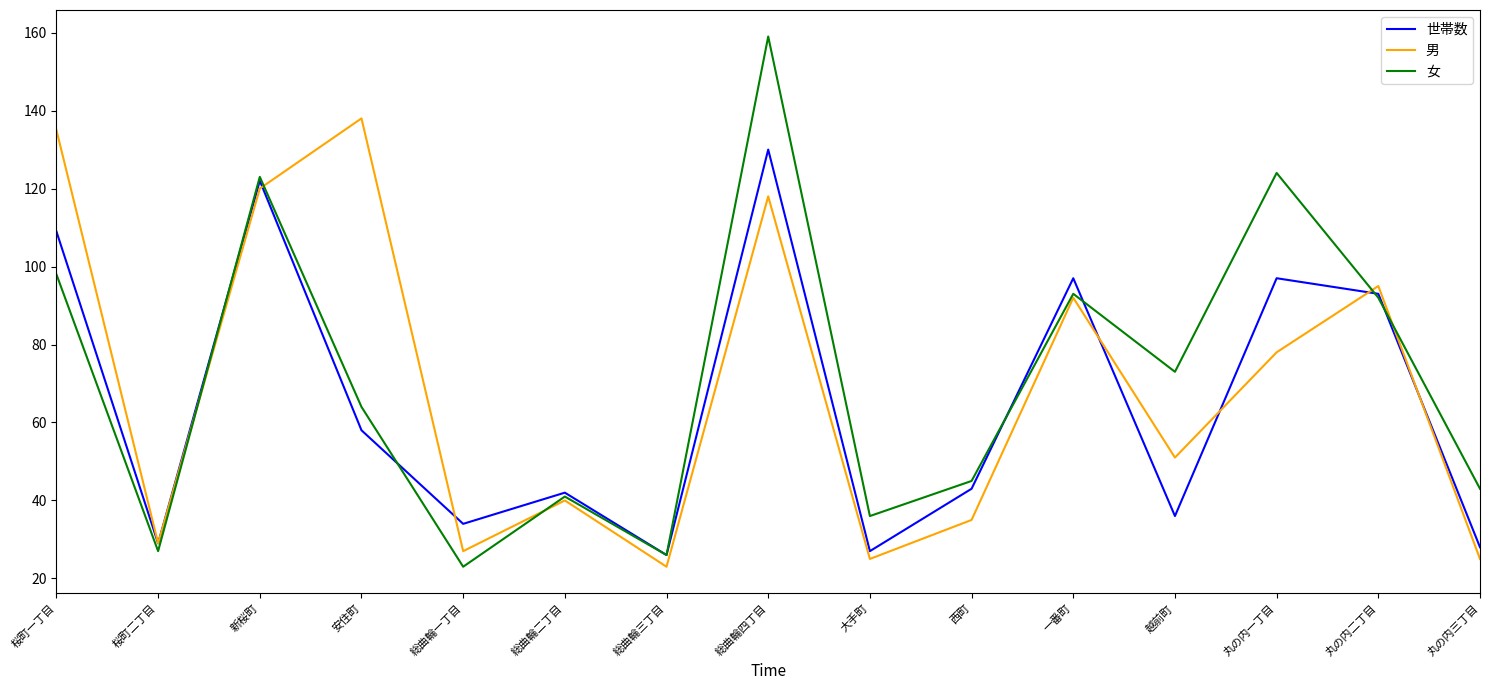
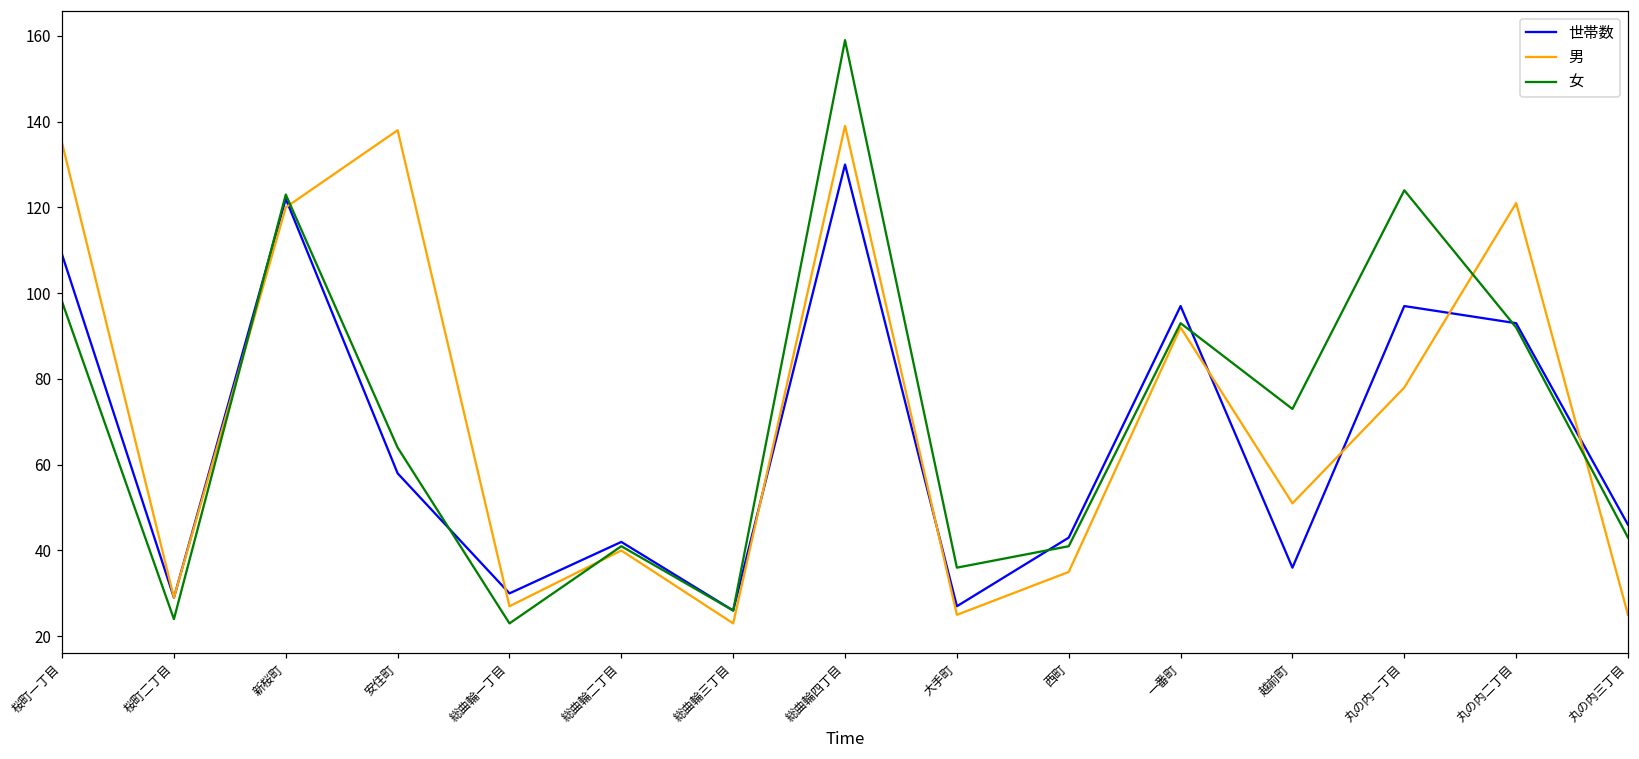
女, 桜町二丁目: 27 -> 24
世帯数, 総曲輪一丁目: 34 -> 30
男, 総曲輪四丁目: 118 -> 139
女, 西町: 45 -> 41
男, 丸の内二丁目: 95 -> 121
世帯数, 丸の内三丁目: 28 -> 46
